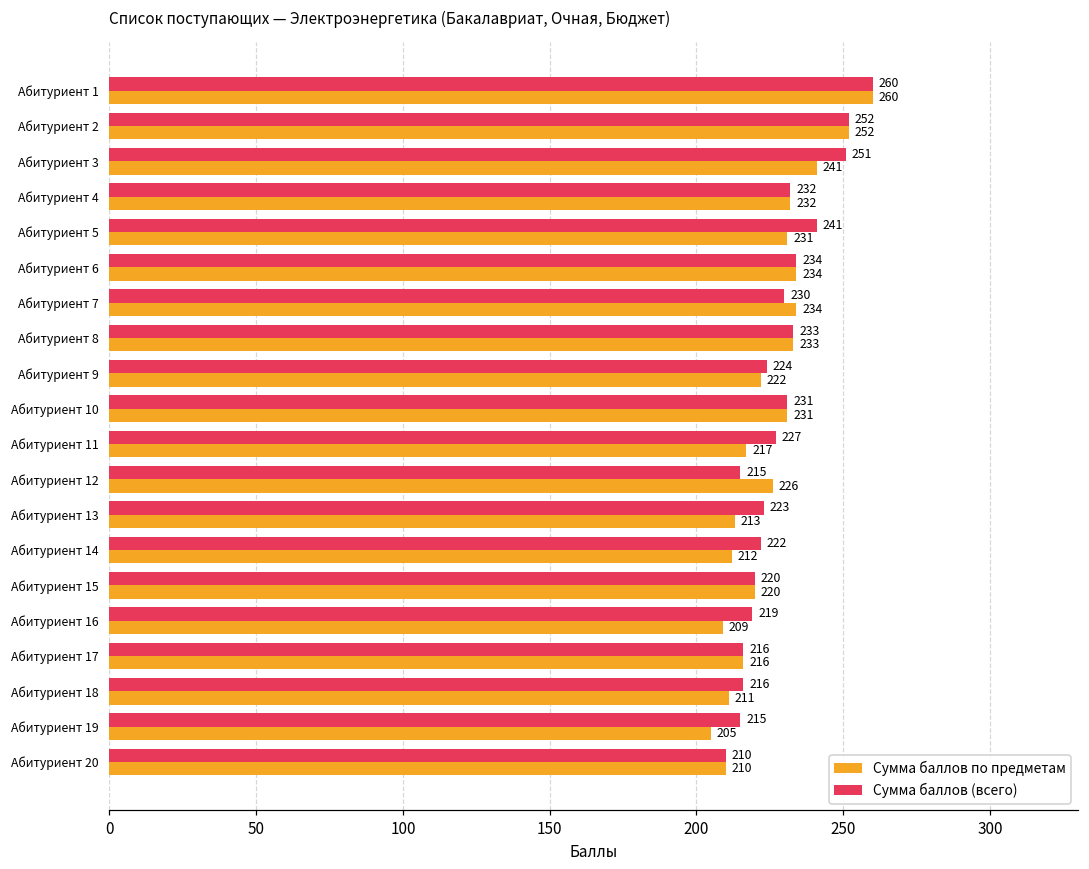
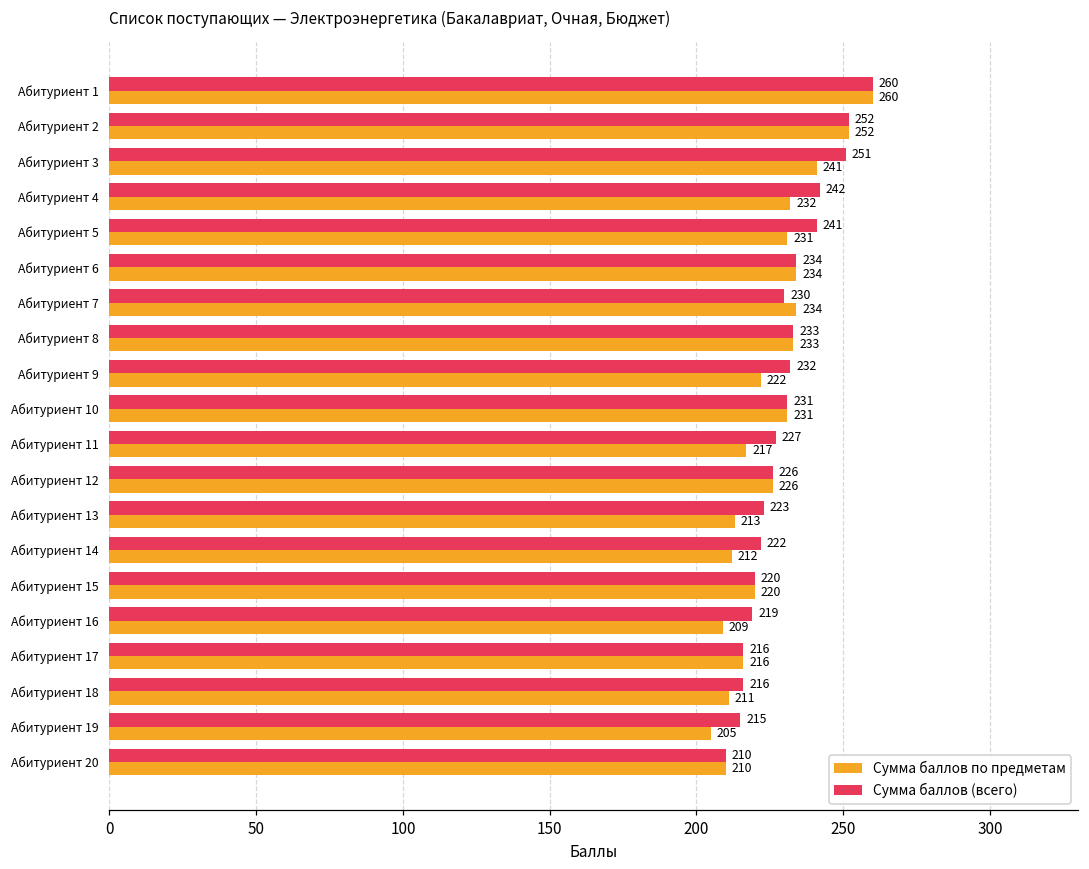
Сумма баллов (всего), Абитуриент 4: 232 -> 242
Сумма баллов (всего), Абитуриент 9: 224 -> 232
Сумма баллов (всего), Абитуриент 12: 215 -> 226
